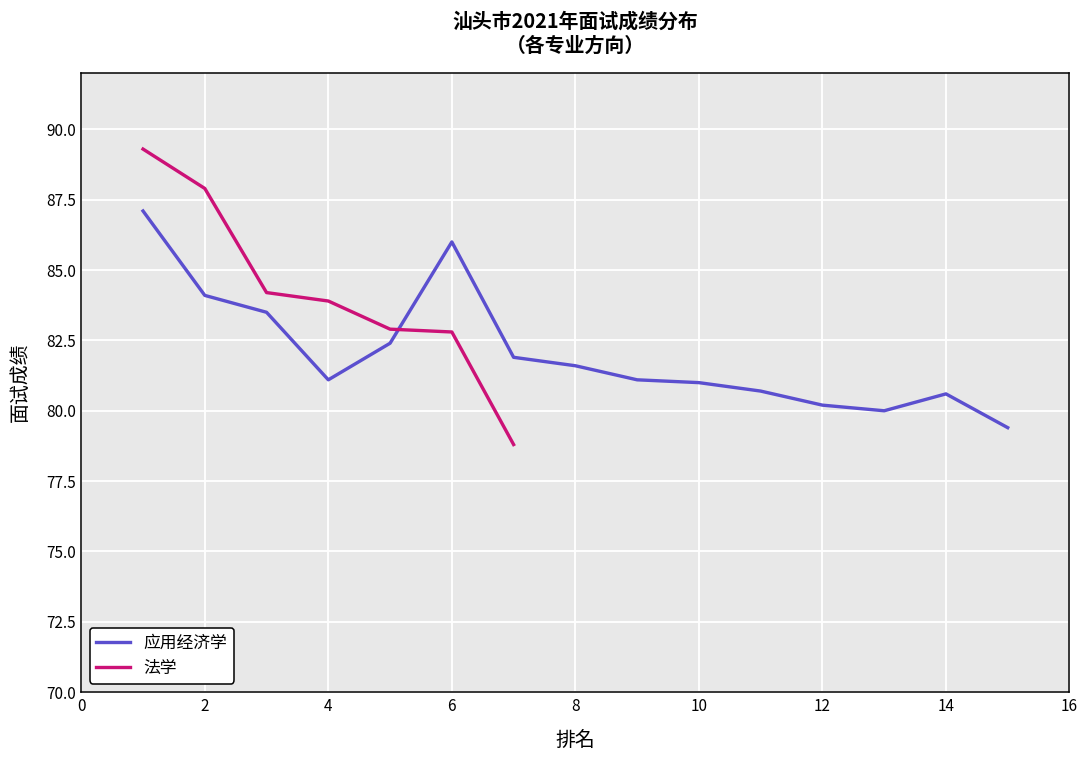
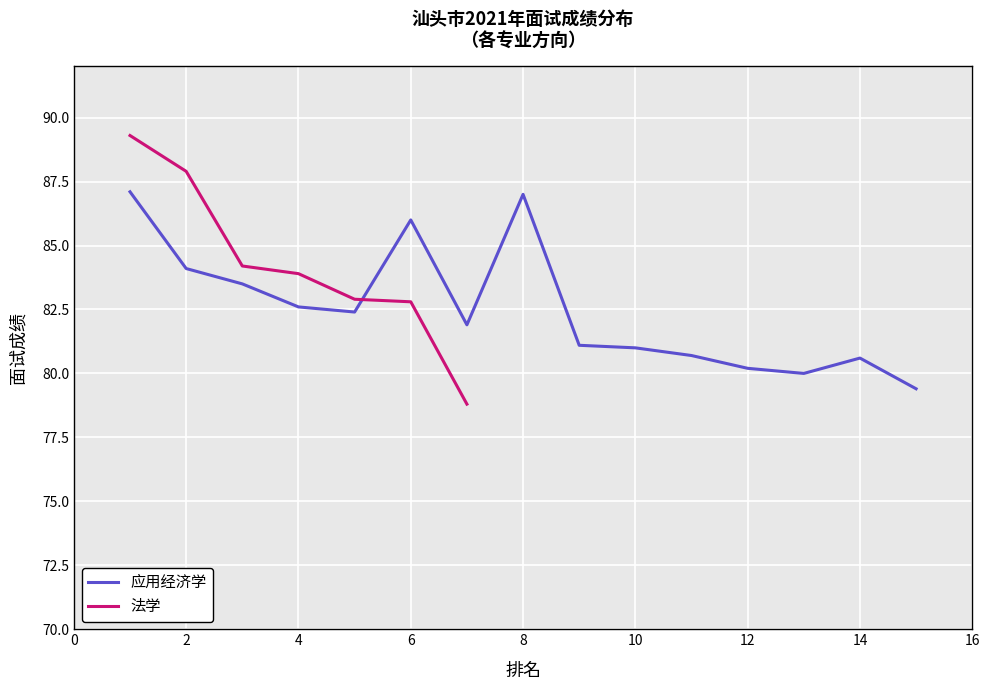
应用经济学, 4: 81.1 -> 82.6
应用经济学, 8: 81.6 -> 87.0
